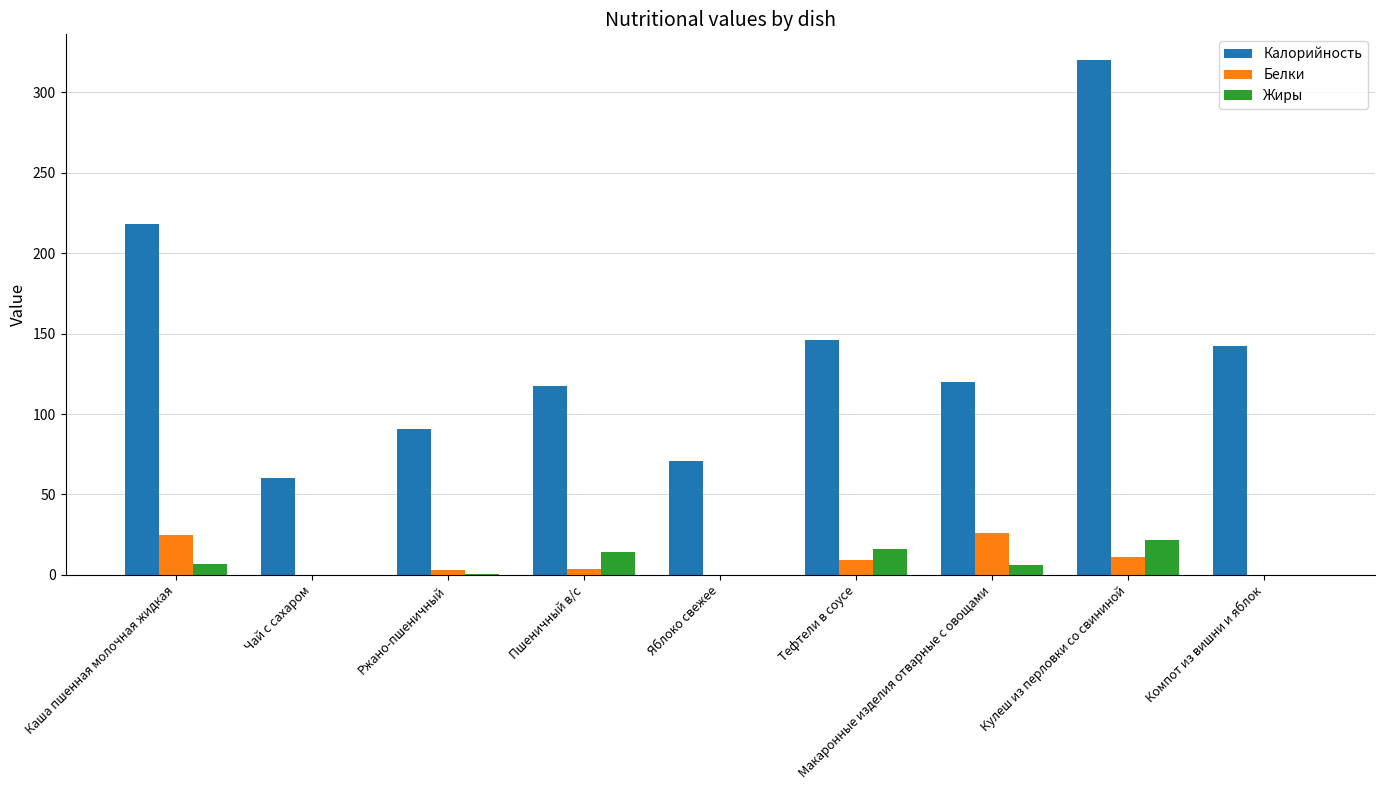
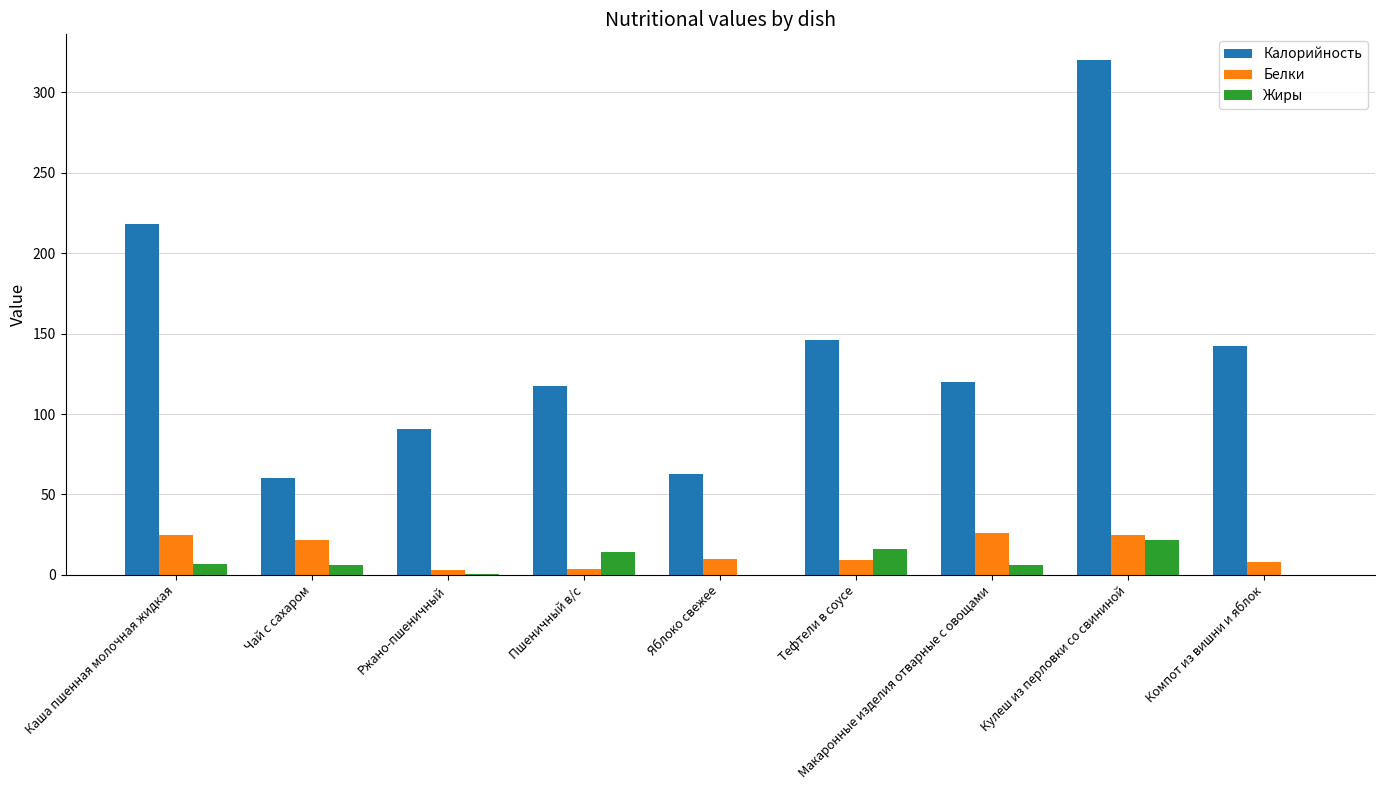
Белки, Чай с сахаром: 0 -> 22
Жиры, Чай с сахаром: 0 -> 6
Калорийность, Яблоко свежее: 71 -> 63
Белки, Яблоко свежее: 0 -> 10
Белки, Кулеш из перловки со свининой: 11 -> 25
Белки, Компот из вишни и яблок: 0 -> 8
